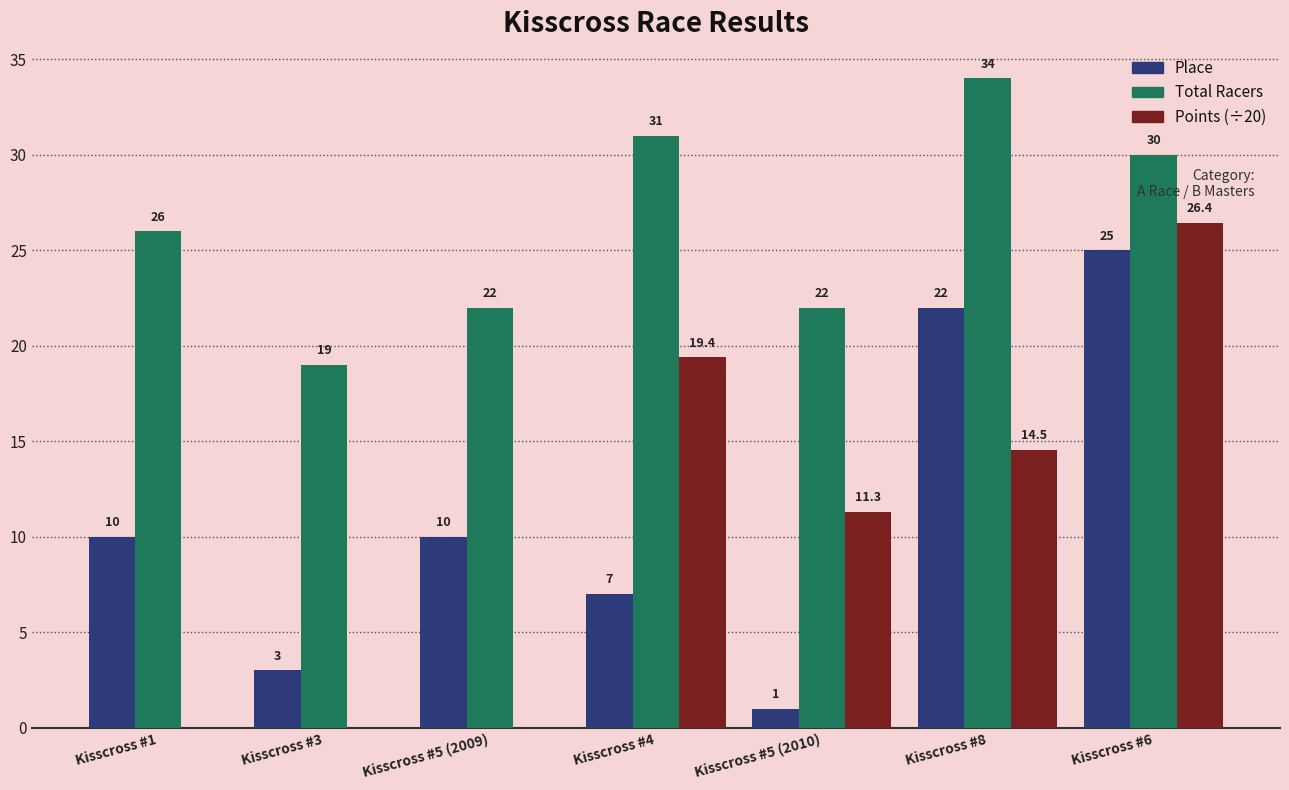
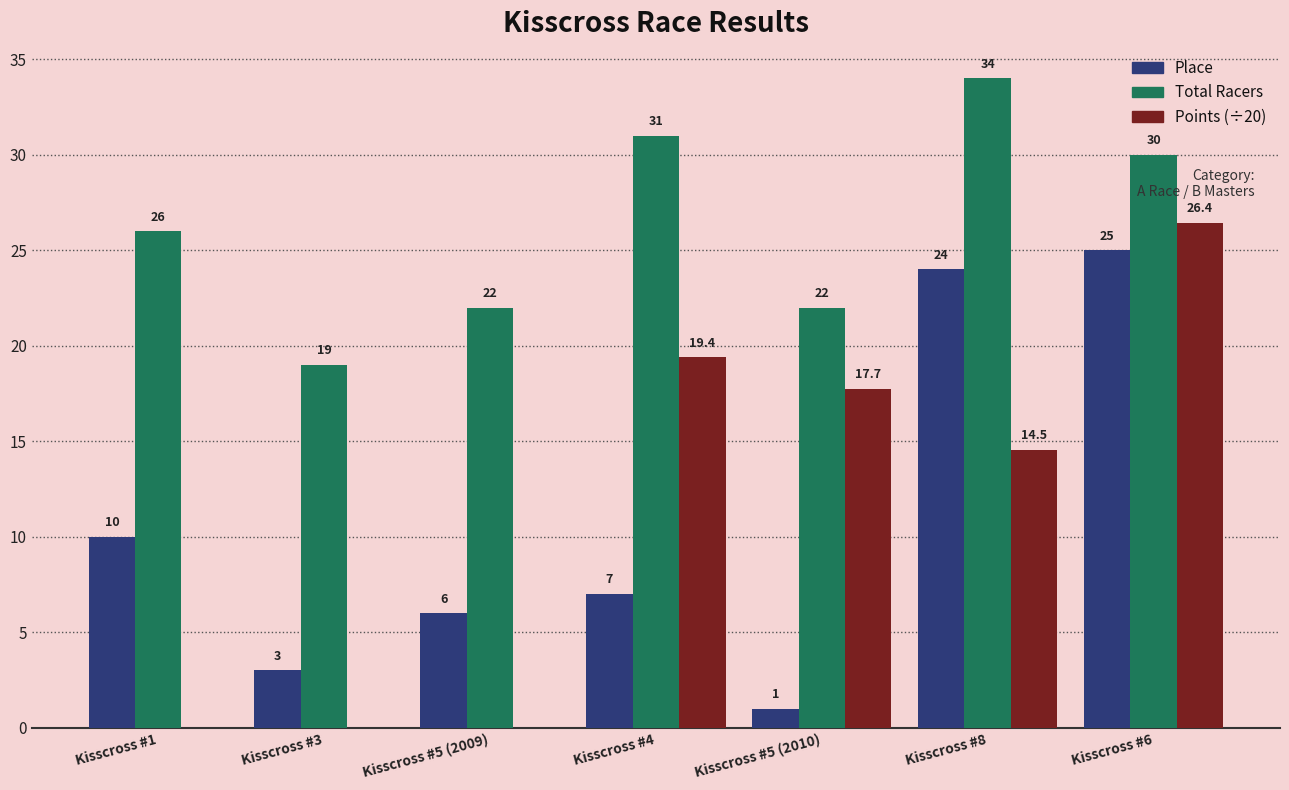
Place, Kisscross #5 (2009): 10 -> 6
Points (÷20), Kisscross #5 (2010): 11.3 -> 17.7
Place, Kisscross #8: 22 -> 24
